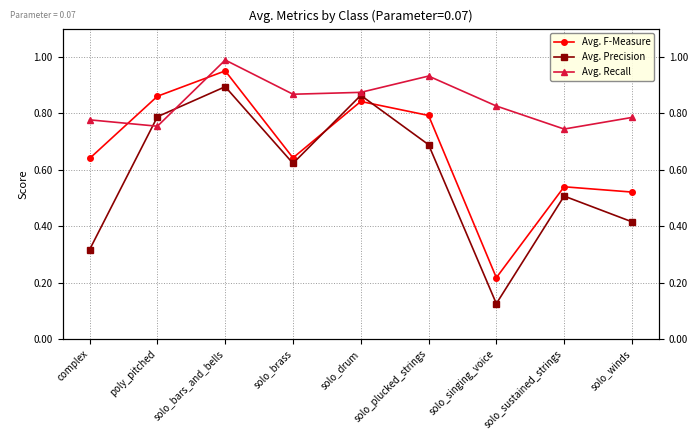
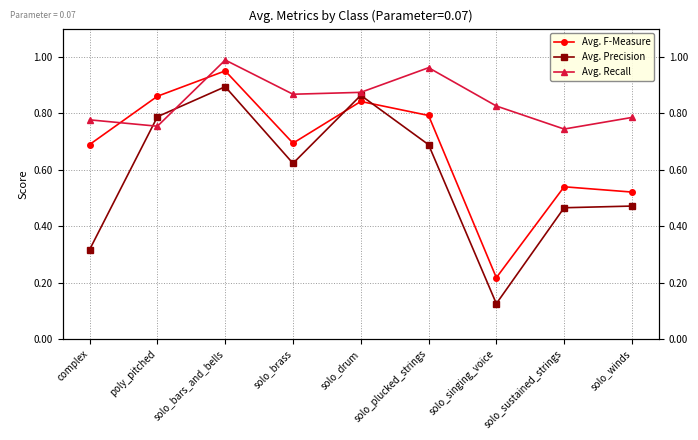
Avg. F-Measure, complex: 0.64 -> 0.69
Avg. F-Measure, solo_brass: 0.64 -> 0.69
Avg. Recall, solo_plucked_strings: 0.93 -> 0.96
Avg. Precision, solo_sustained_strings: 0.51 -> 0.47
Avg. Precision, solo_winds: 0.42 -> 0.47
